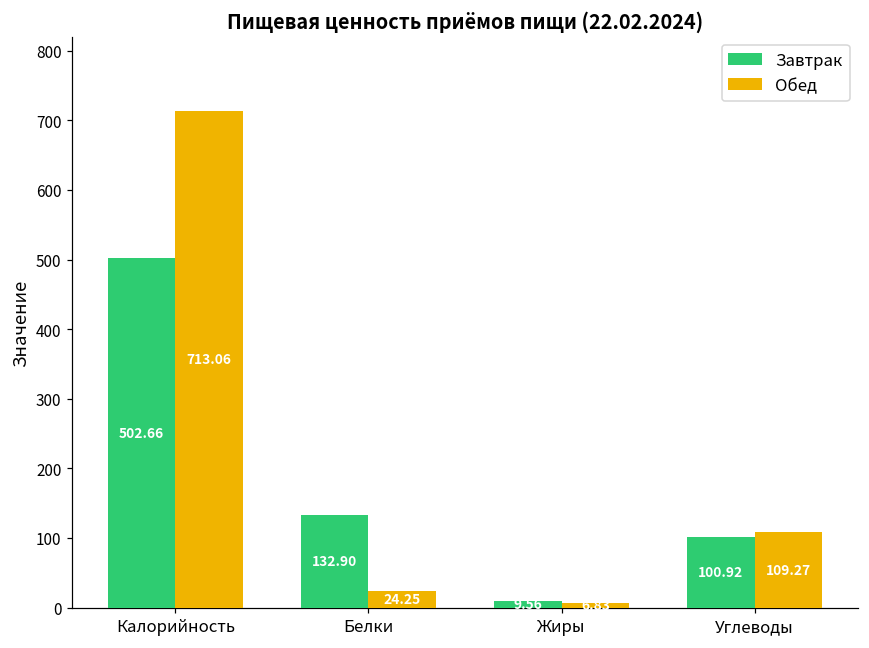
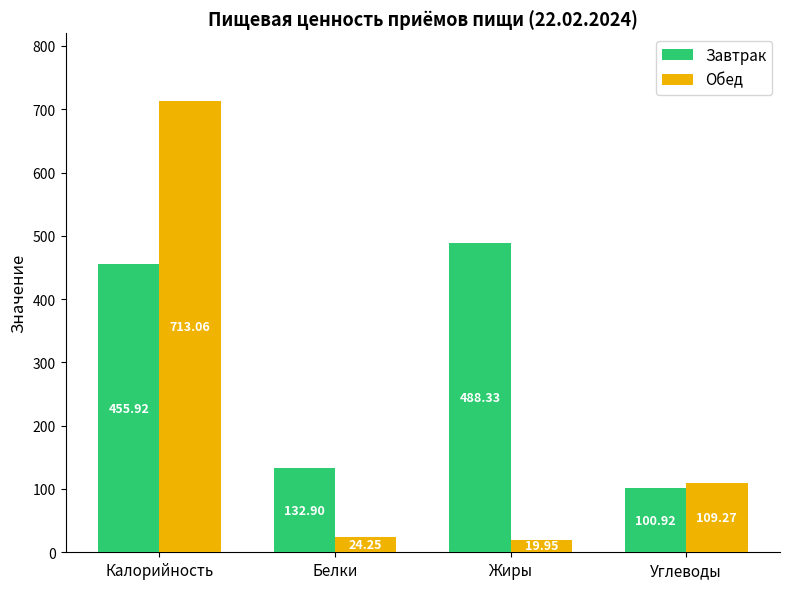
Завтрак, Калорийность: 502.66 -> 455.92
Завтрак, Жиры: 10 -> 490
Обед, Жиры: 10 -> 20
